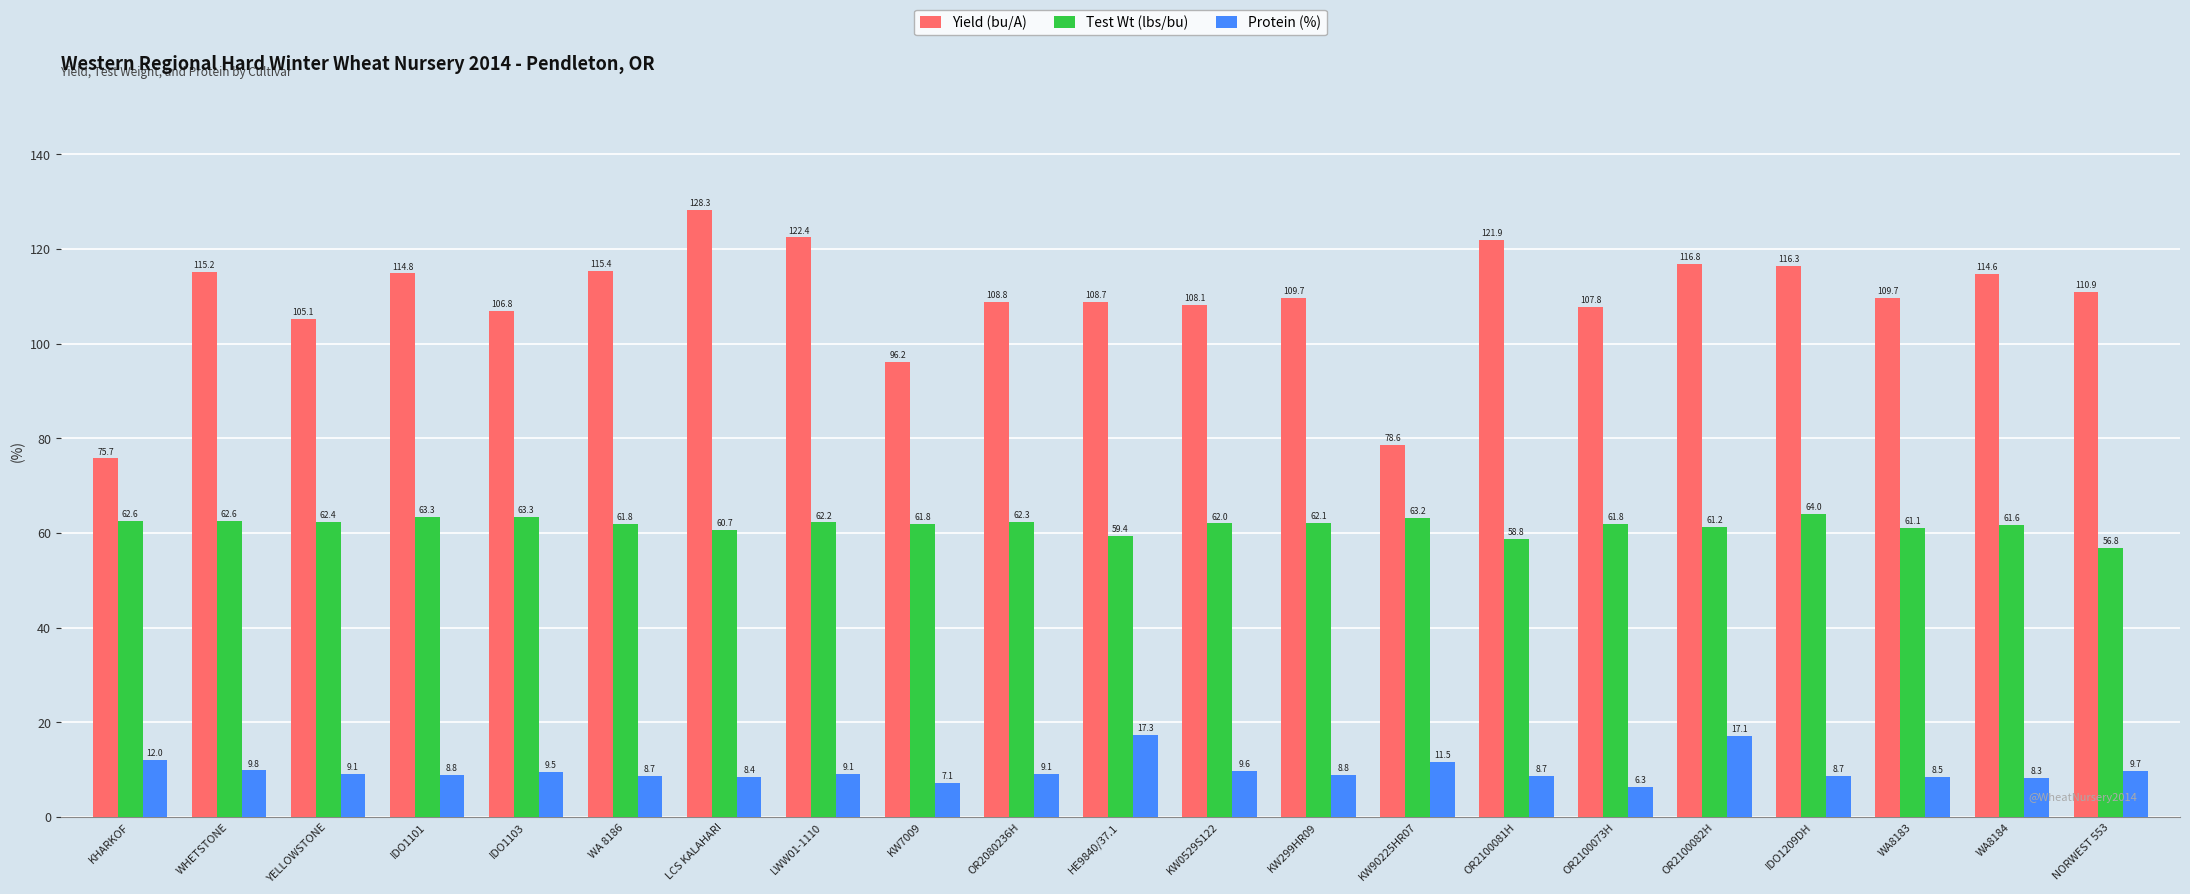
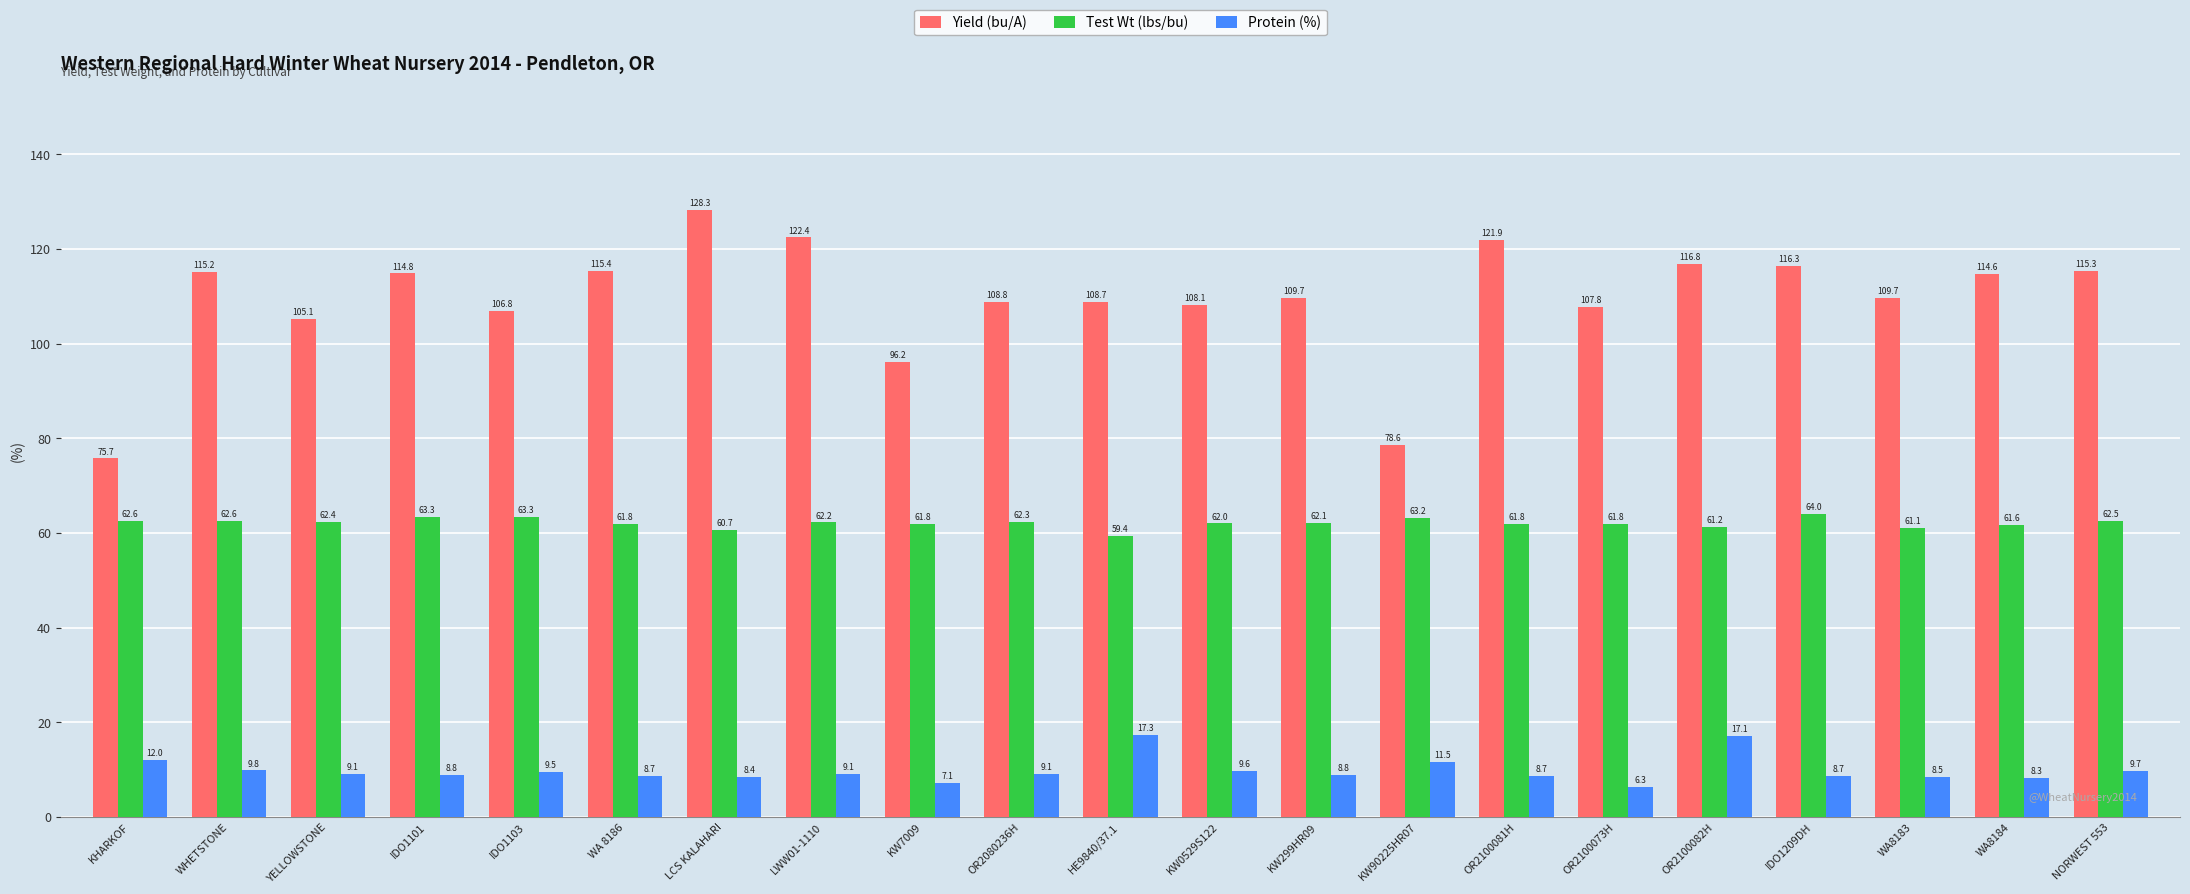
Test Wt (lbs/bu), OR2100081H: 58.8 -> 61.8
Yield (bu/A), NORWEST 553: 110.9 -> 115.3
Test Wt (lbs/bu), NORWEST 553: 56.8 -> 62.5
